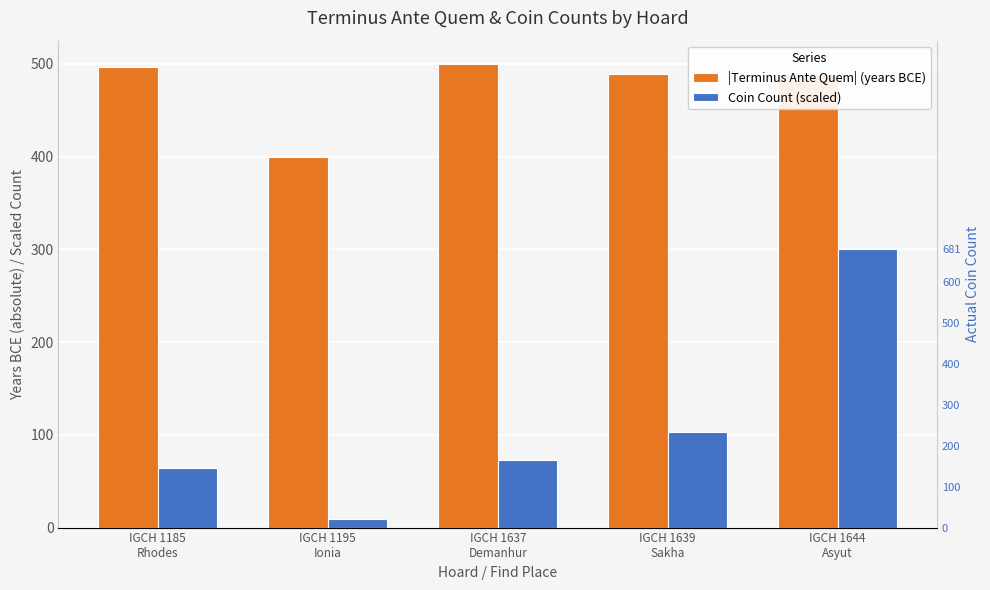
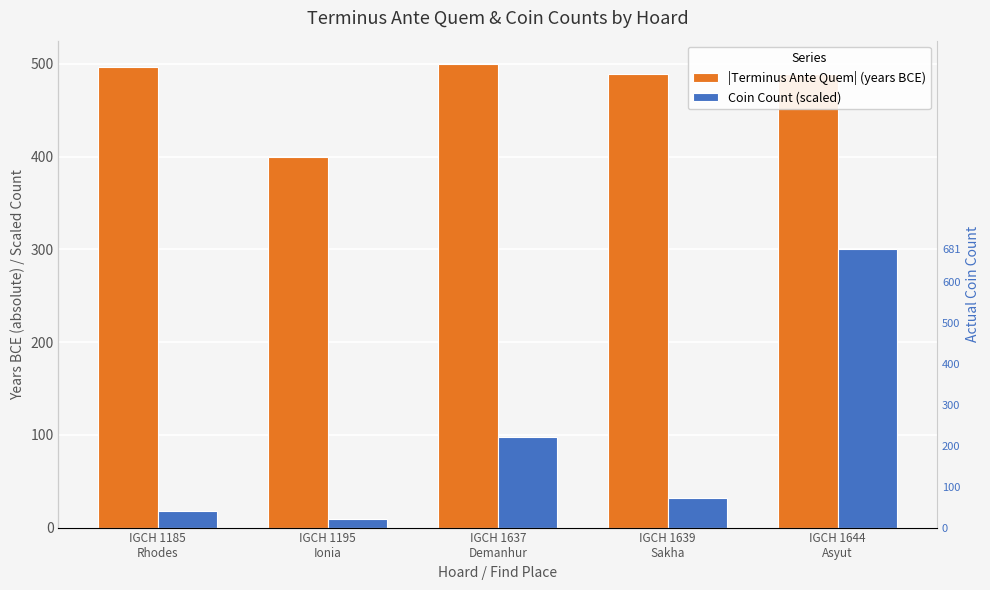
Coin Count (scaled), IGCH 1185 Rhodes: 60 -> 20
Coin Count (scaled), IGCH 1637 Demanhur: 70 -> 100
Coin Count (scaled), IGCH 1639 Sakha: 100 -> 30
